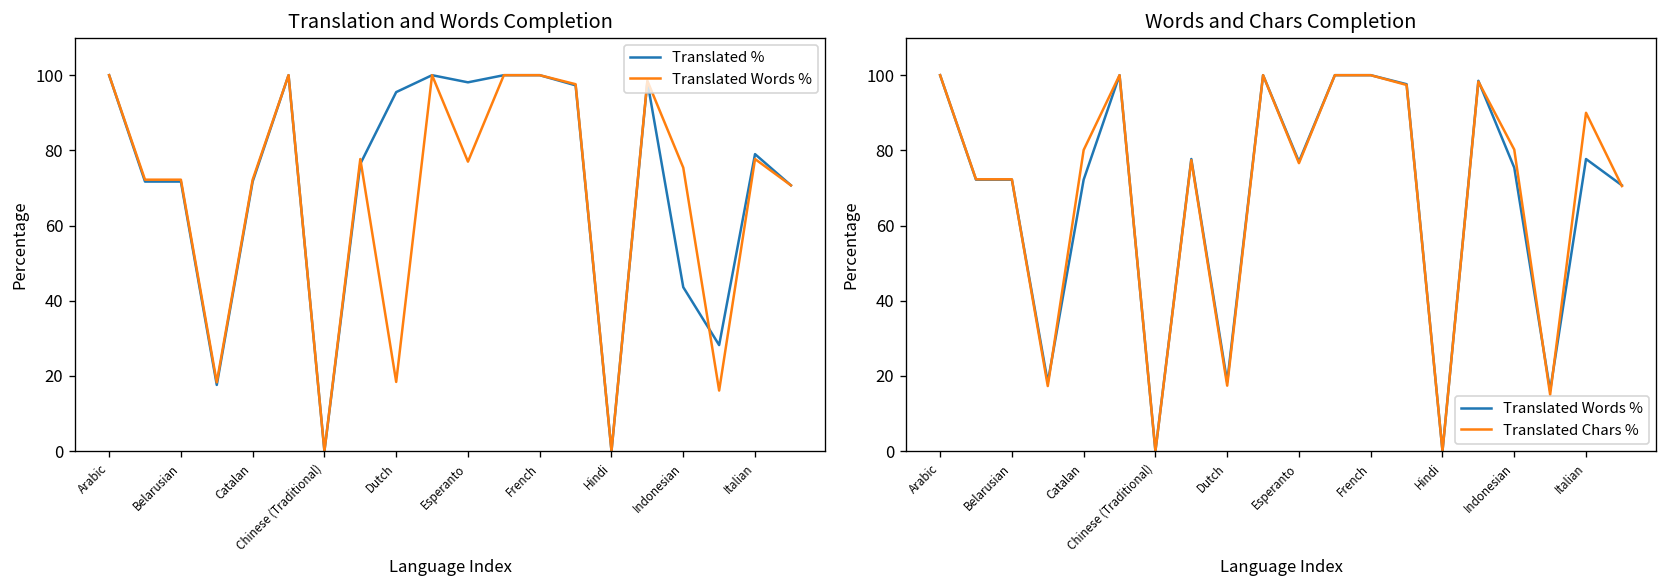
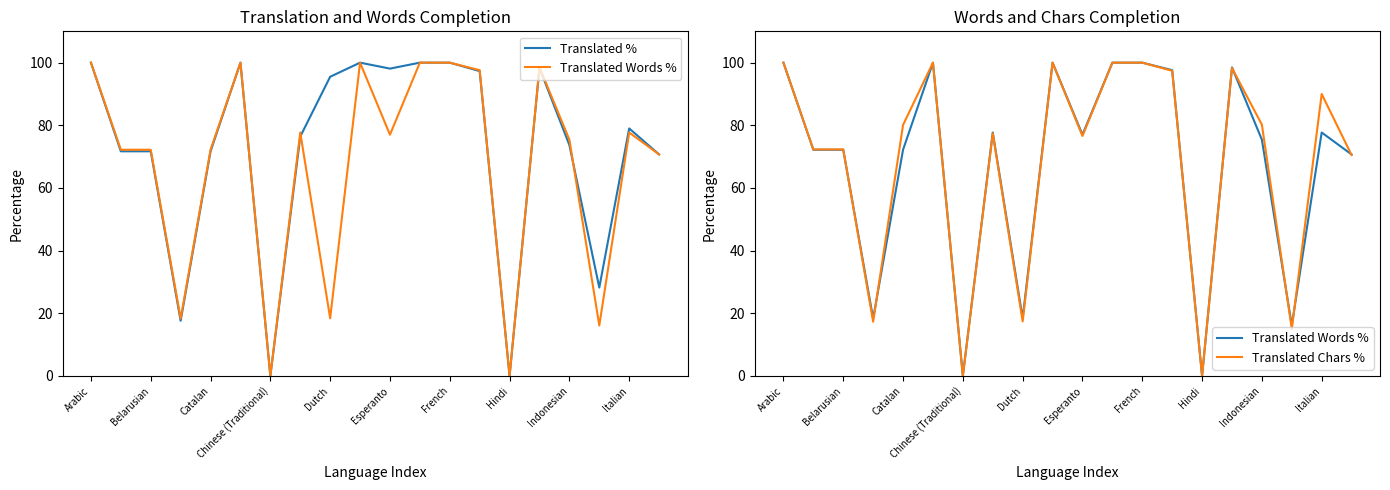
Translation and Words Completion, Translated %, Indonesian: 44 -> 74
